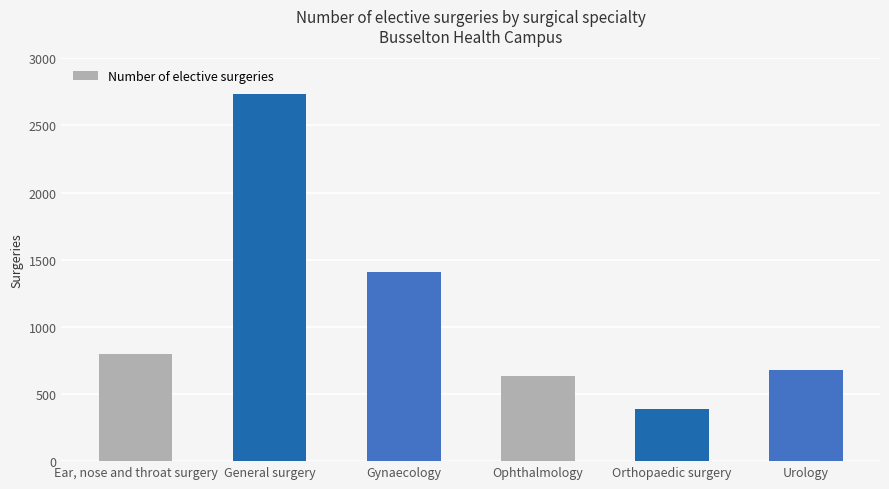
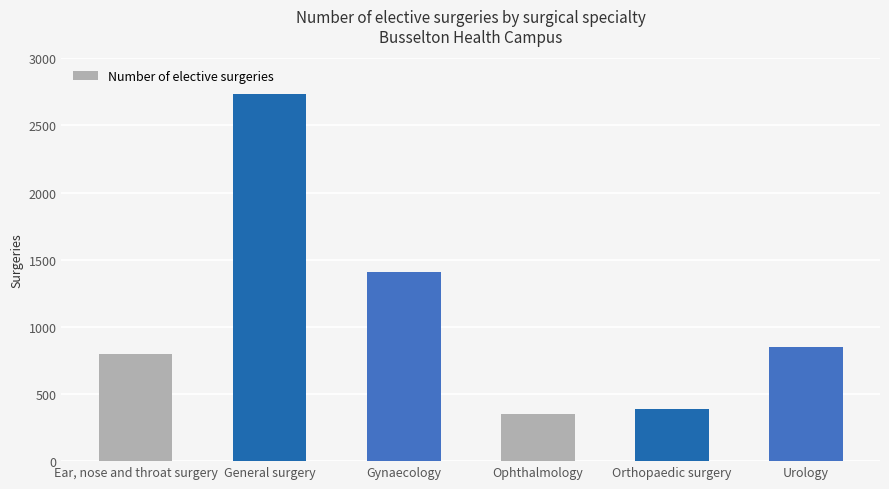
Ophthalmology: 630 -> 350
Urology: 680 -> 850
